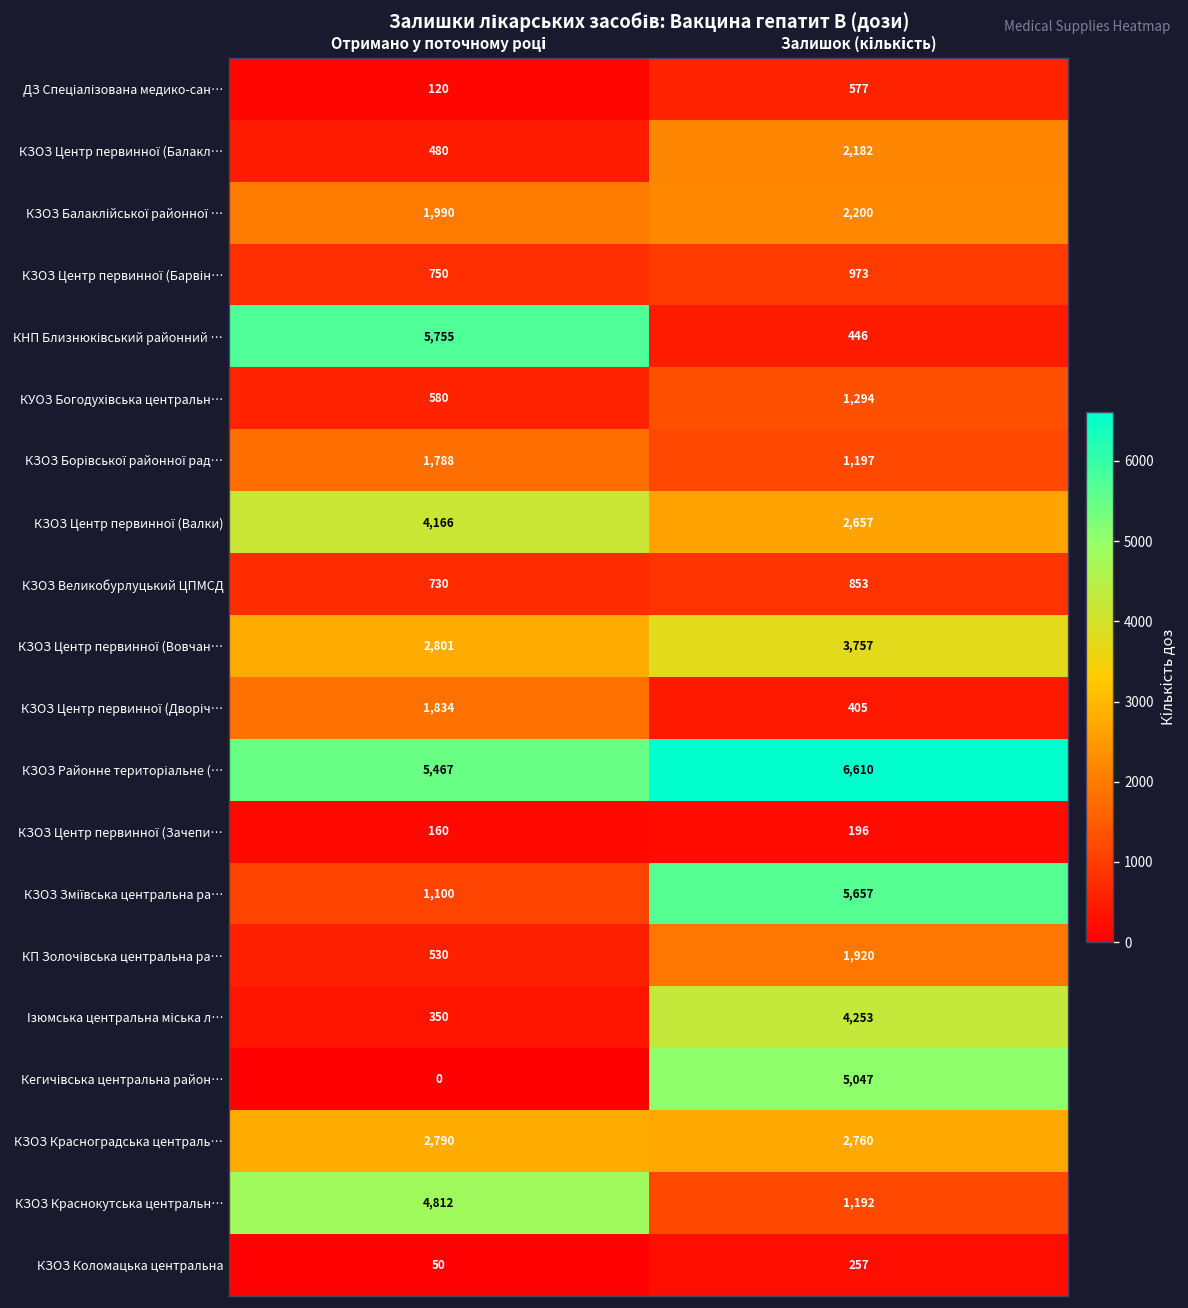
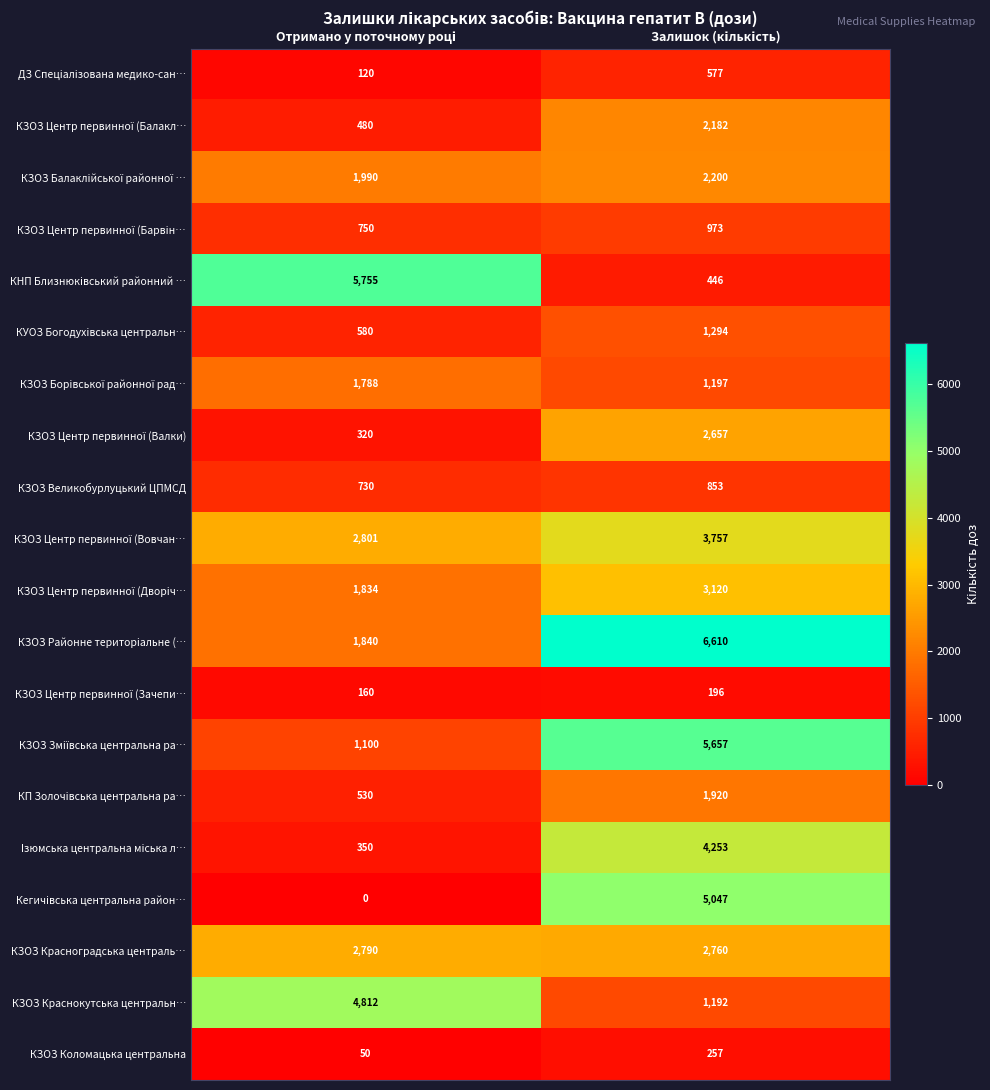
КЗОЗ Центр первинної (Валки), Отримано у поточному році: 4,166 -> 320
КЗОЗ Центр первинної (Дворіч…, Залишок (кількість): 405 -> 3,120
КЗОЗ Районне територіальне (…, Отримано у поточному році: 5,467 -> 1,840
